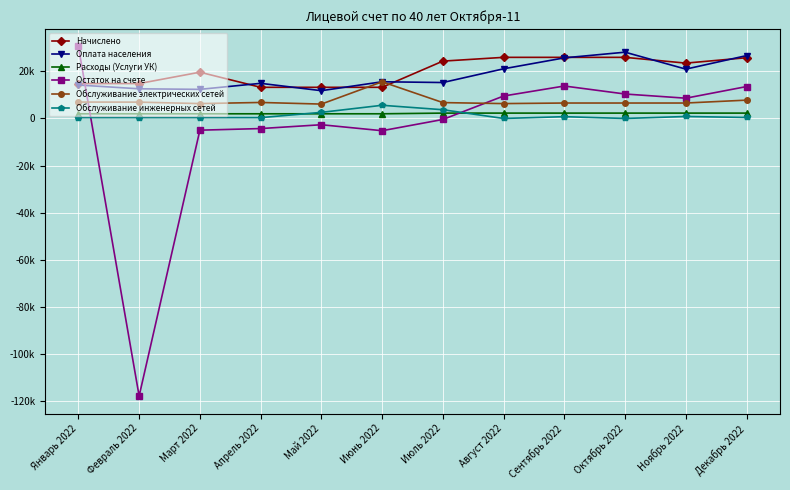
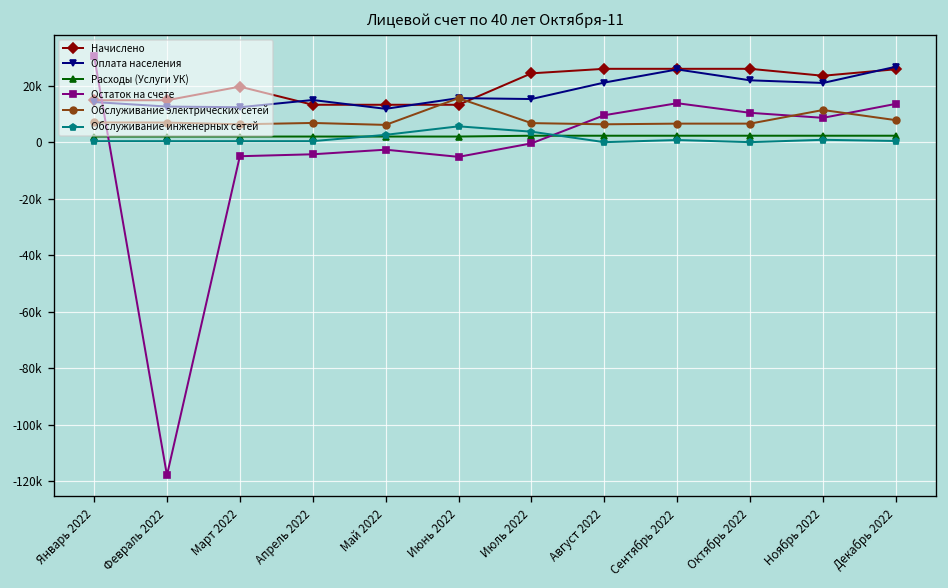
Оплата населения, Октябрь 2022: 28000 -> 22000
Обслуживание электрических сетей, Ноябрь 2022: 7000 -> 11000
